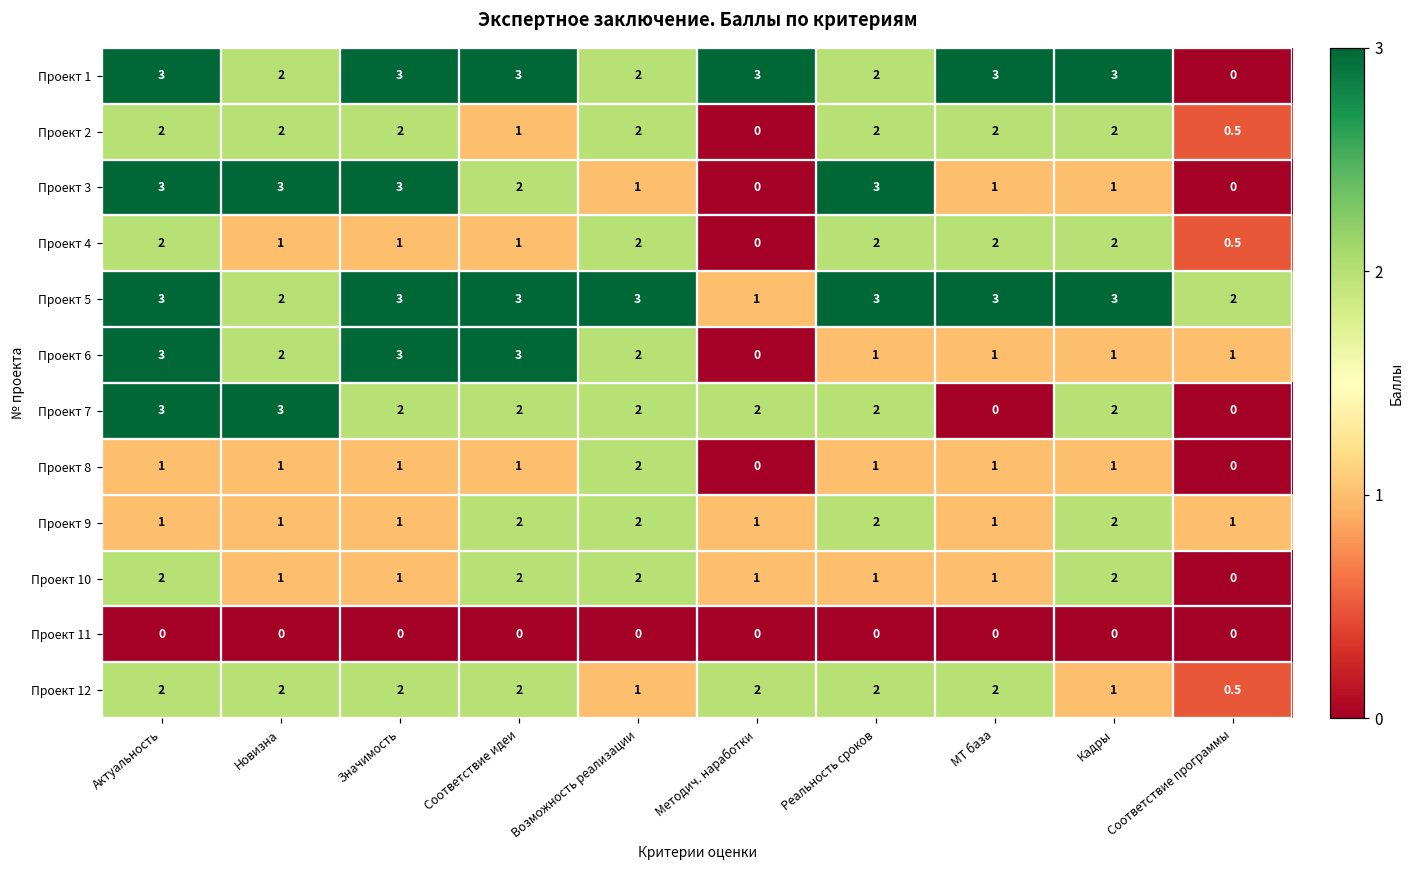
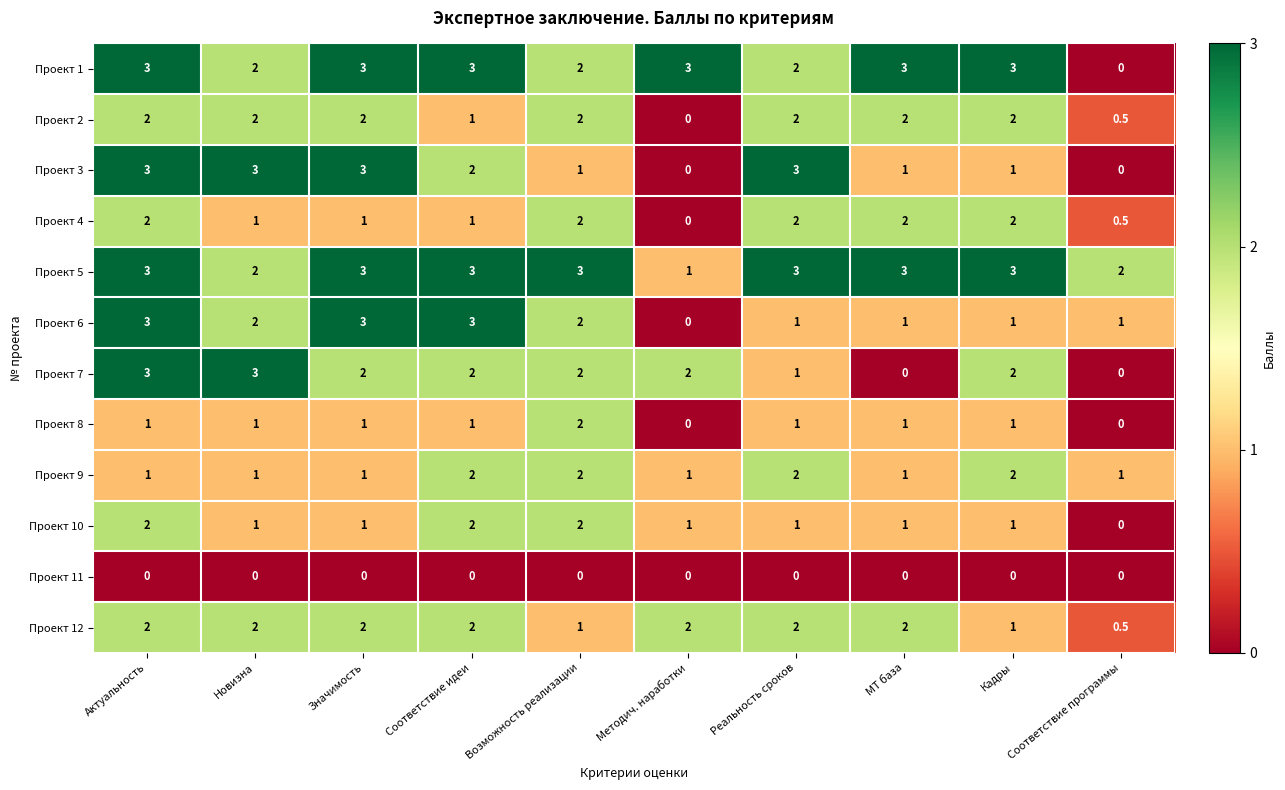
Проект 7, Реальность сроков: 2 -> 1
Проект 10, Кадры: 2 -> 1
